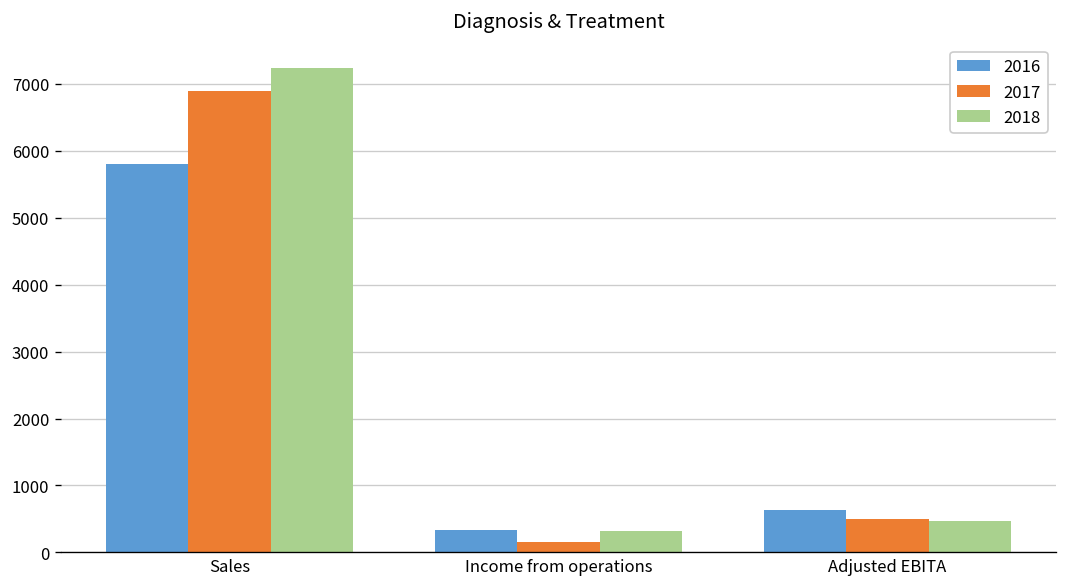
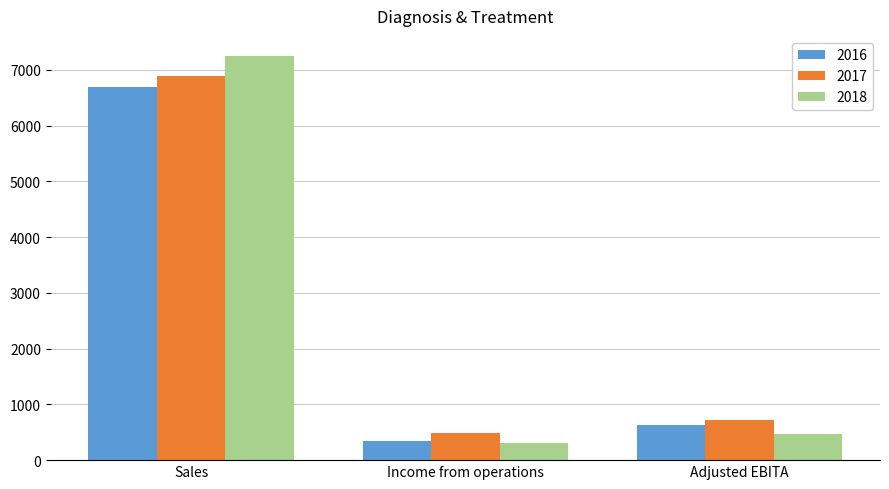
2016, Sales: 5800 -> 6700
2017, Income from operations: 200 -> 500
2017, Adjusted EBITA: 500 -> 700
